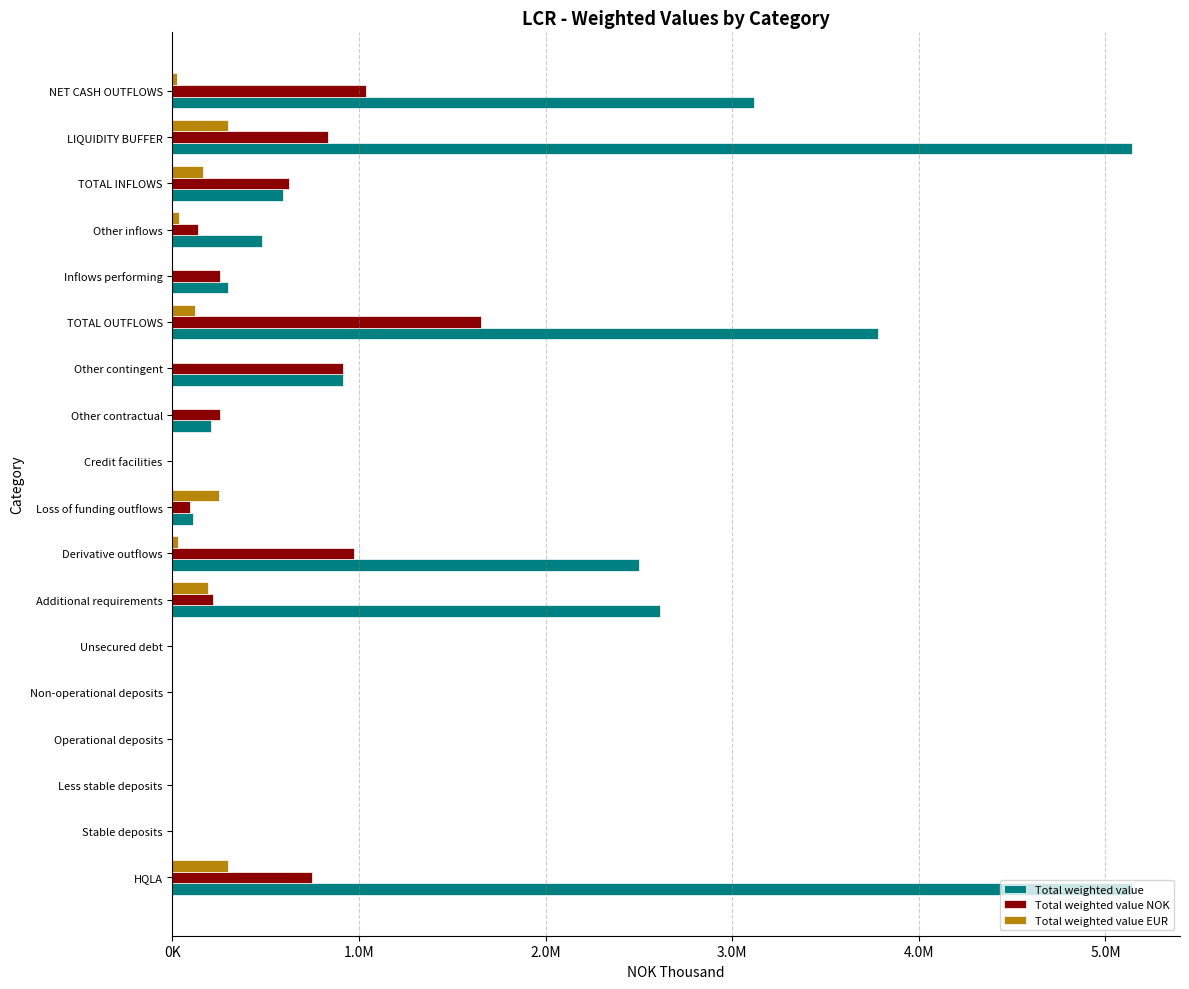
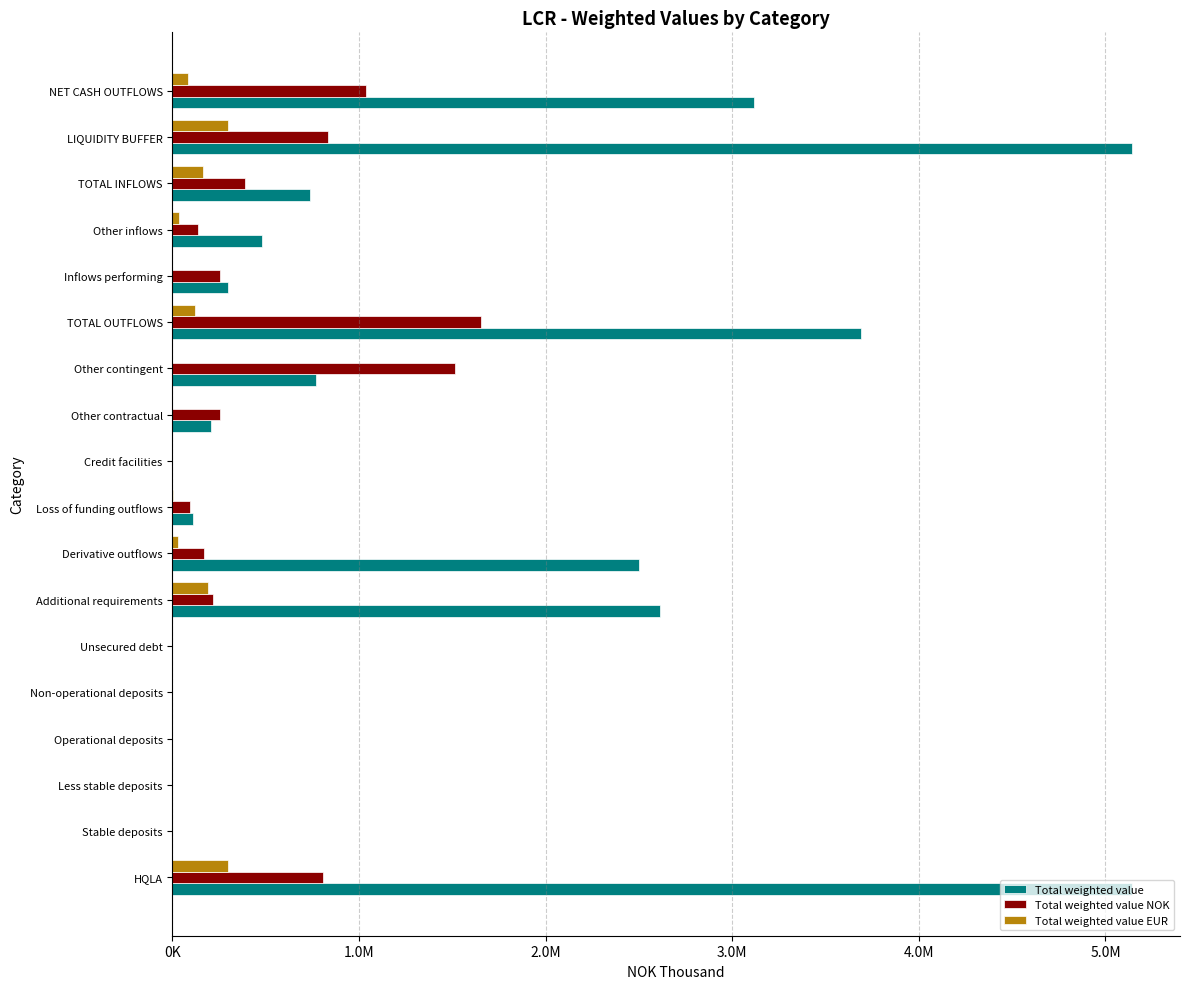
Total weighted value EUR, NET CASH OUTFLOWS: 20000 -> 80000
Total weighted value NOK, TOTAL INFLOWS: 620000 -> 390000
Total weighted value, TOTAL INFLOWS: 590000 -> 740000
Total weighted value, TOTAL OUTFLOWS: 3780000 -> 3690000
Total weighted value NOK, Other contingent: 910000 -> 1520000
Total weighted value, Other contingent: 910000 -> 770000
Total weighted value EUR, Loss of funding outflows: 250000 -> 0
Total weighted value NOK, Derivative outflows: 970000 -> 170000
Total weighted value NOK, HQLA: 750000 -> 810000
